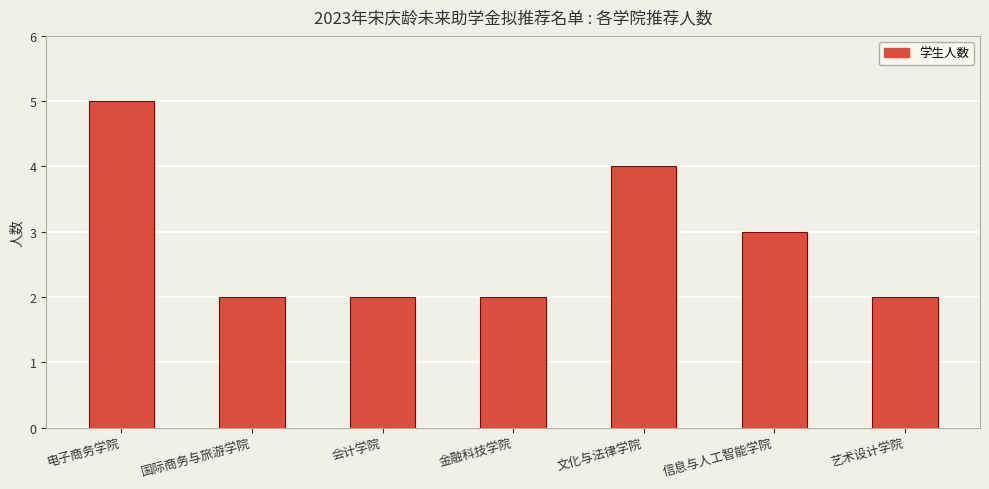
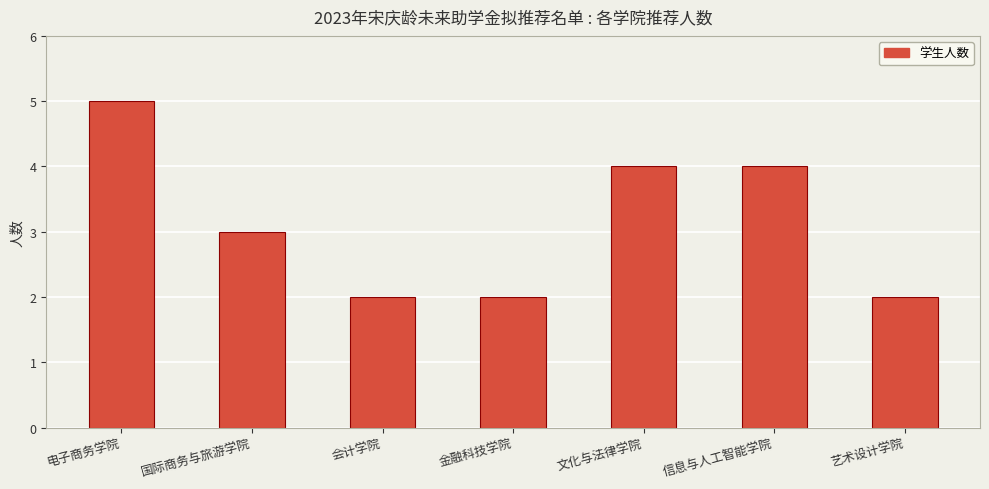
国际商务与旅游学院: 2 -> 3
信息与人工智能学院: 3 -> 4
